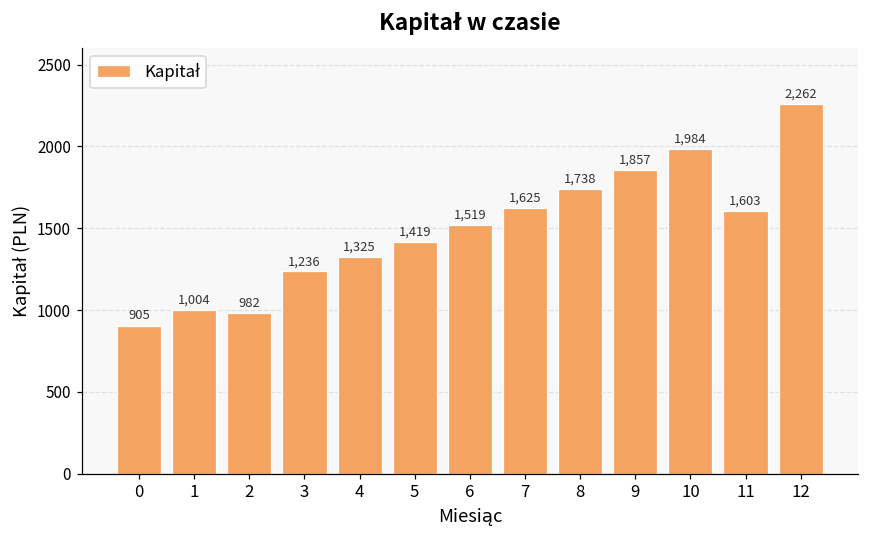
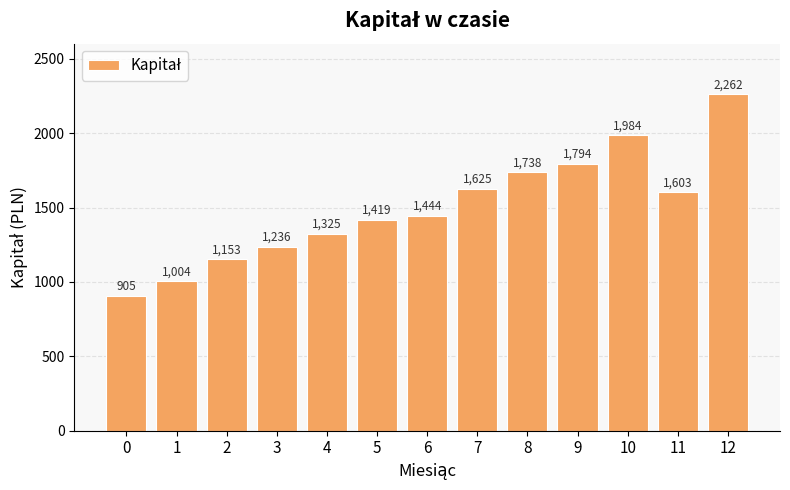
2: 982 -> 1,153
6: 1,519 -> 1,444
9: 1,857 -> 1,794
